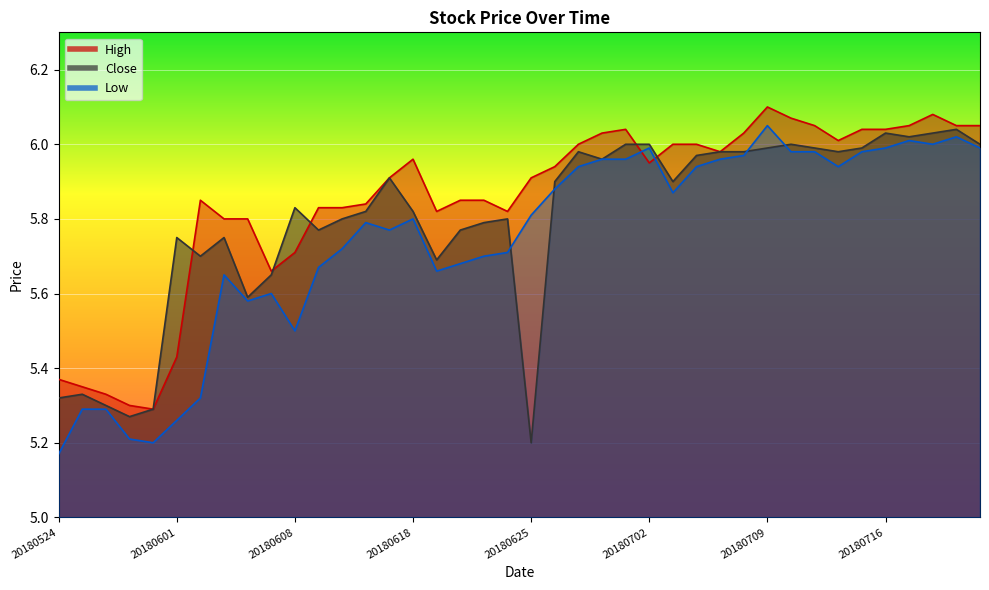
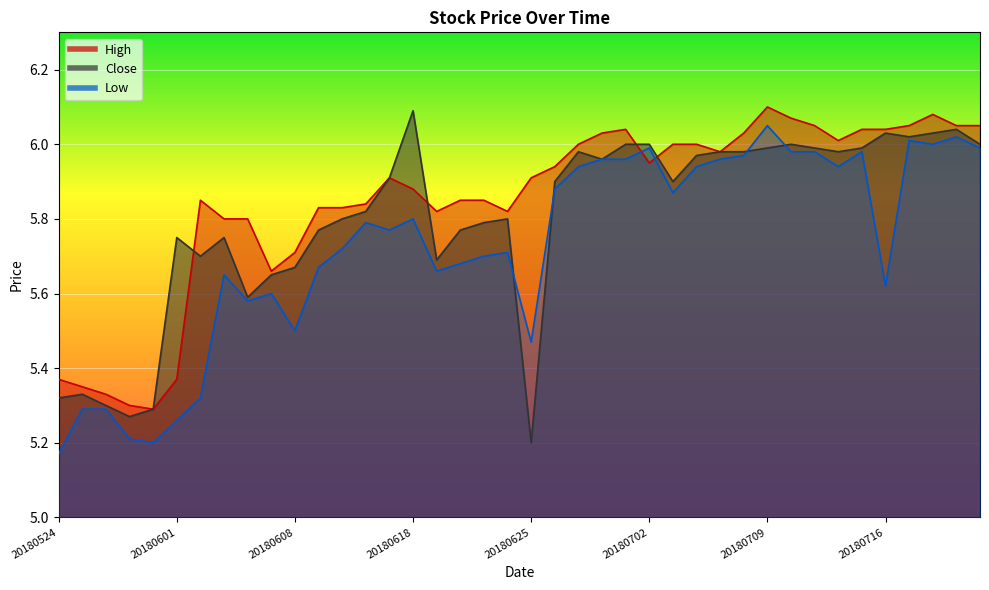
High, 20180601: 5.43 -> 5.37
Close, 20180608: 5.83 -> 5.67
High, 20180618: 5.96 -> 5.88
Close, 20180618: 5.82 -> 6.09
Low, 20180625: 5.81 -> 5.47
Low, 20180716: 5.99 -> 5.62
